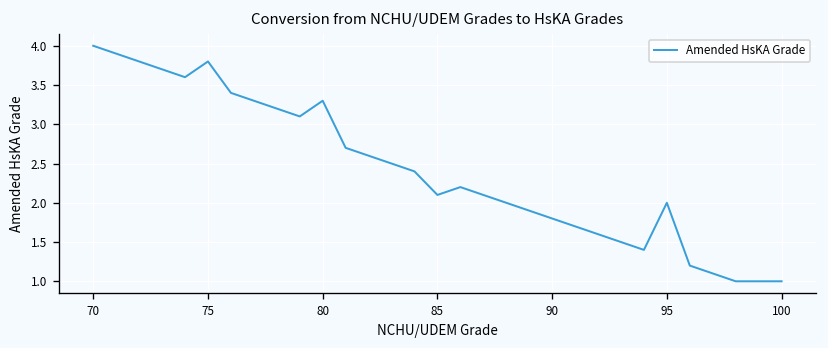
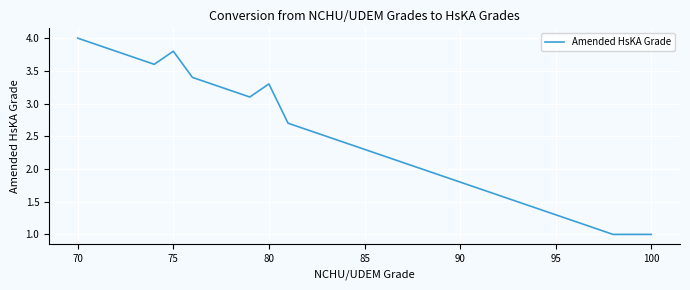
85: 2.1 -> 2.3
95: 2.0 -> 1.3
